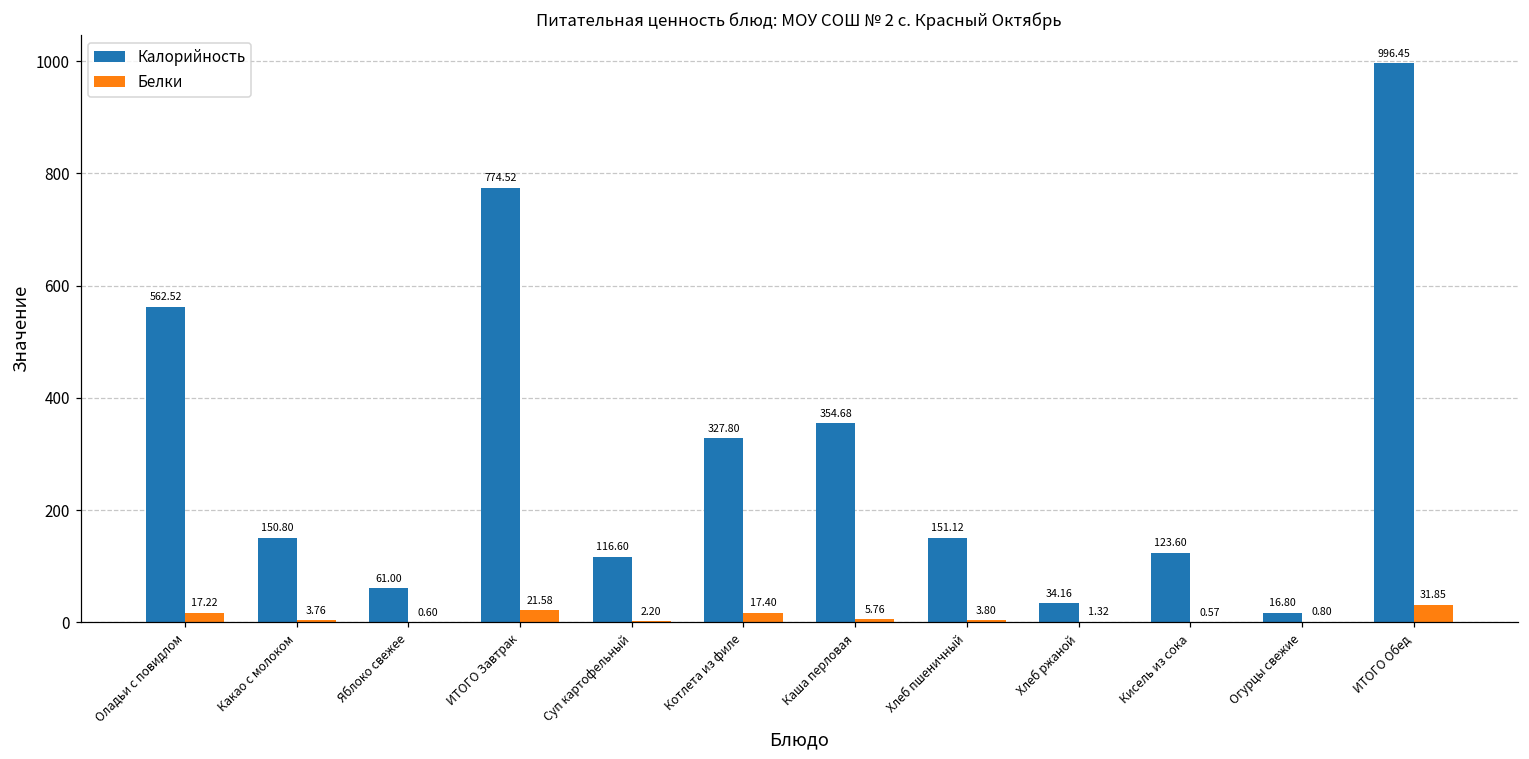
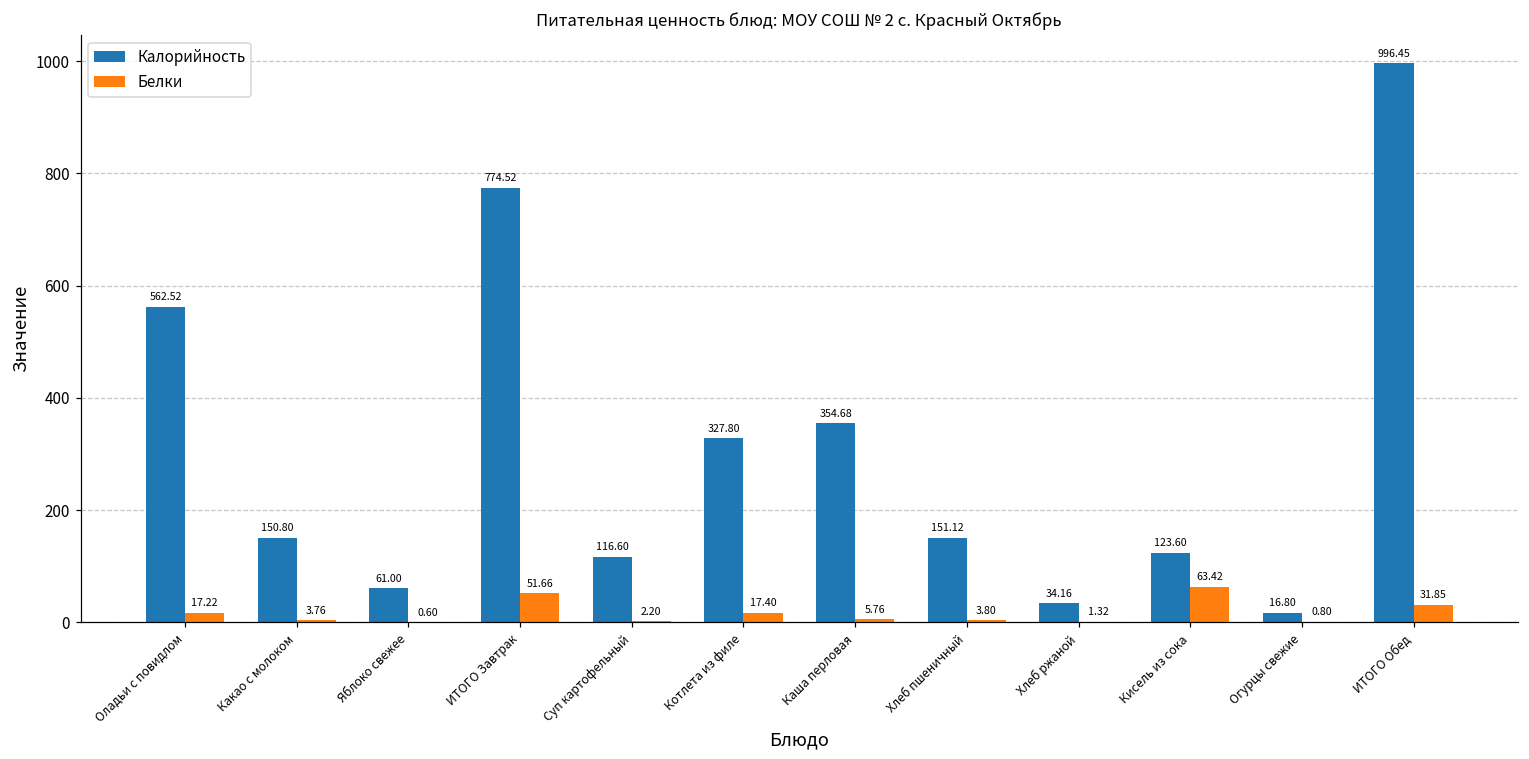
Белки, ИТОГО Завтрак: 21.58 -> 51.66
Белки, Кисель из сока: 0.57 -> 63.42
